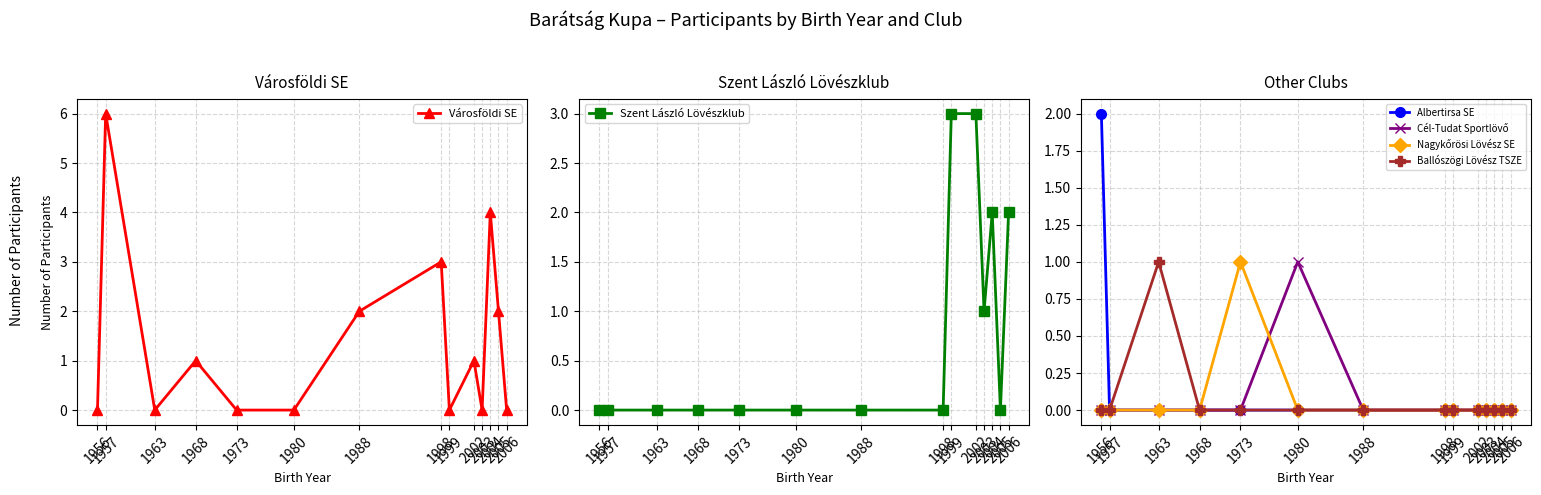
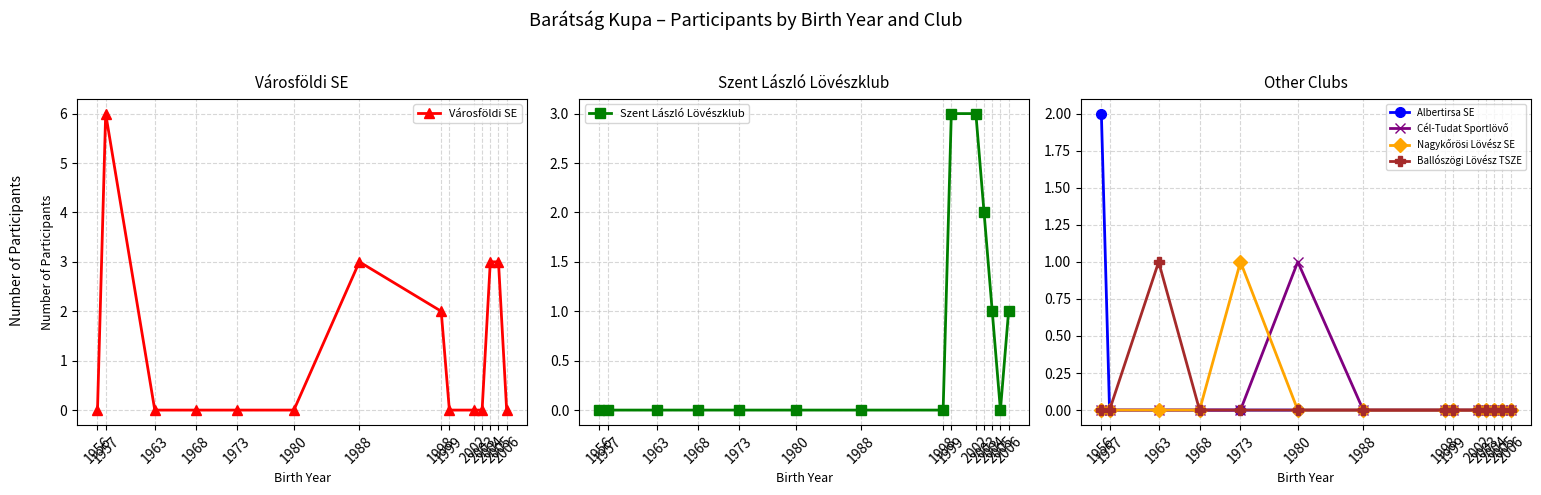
Városföldi SE, 1968: 1 -> 0
Városföldi SE, 1988: 2 -> 3
Városföldi SE, 1998: 3 -> 2
Városföldi SE, 2002: 1 -> 0
Városföldi SE, 2004: 4 -> 3
Városföldi SE, 2005: 2 -> 3
Szent László Lövészklub, 2003: 1 -> 2
Szent László Lövészklub, 2004: 2 -> 1
Szent László Lövészklub, 2006: 2 -> 1
